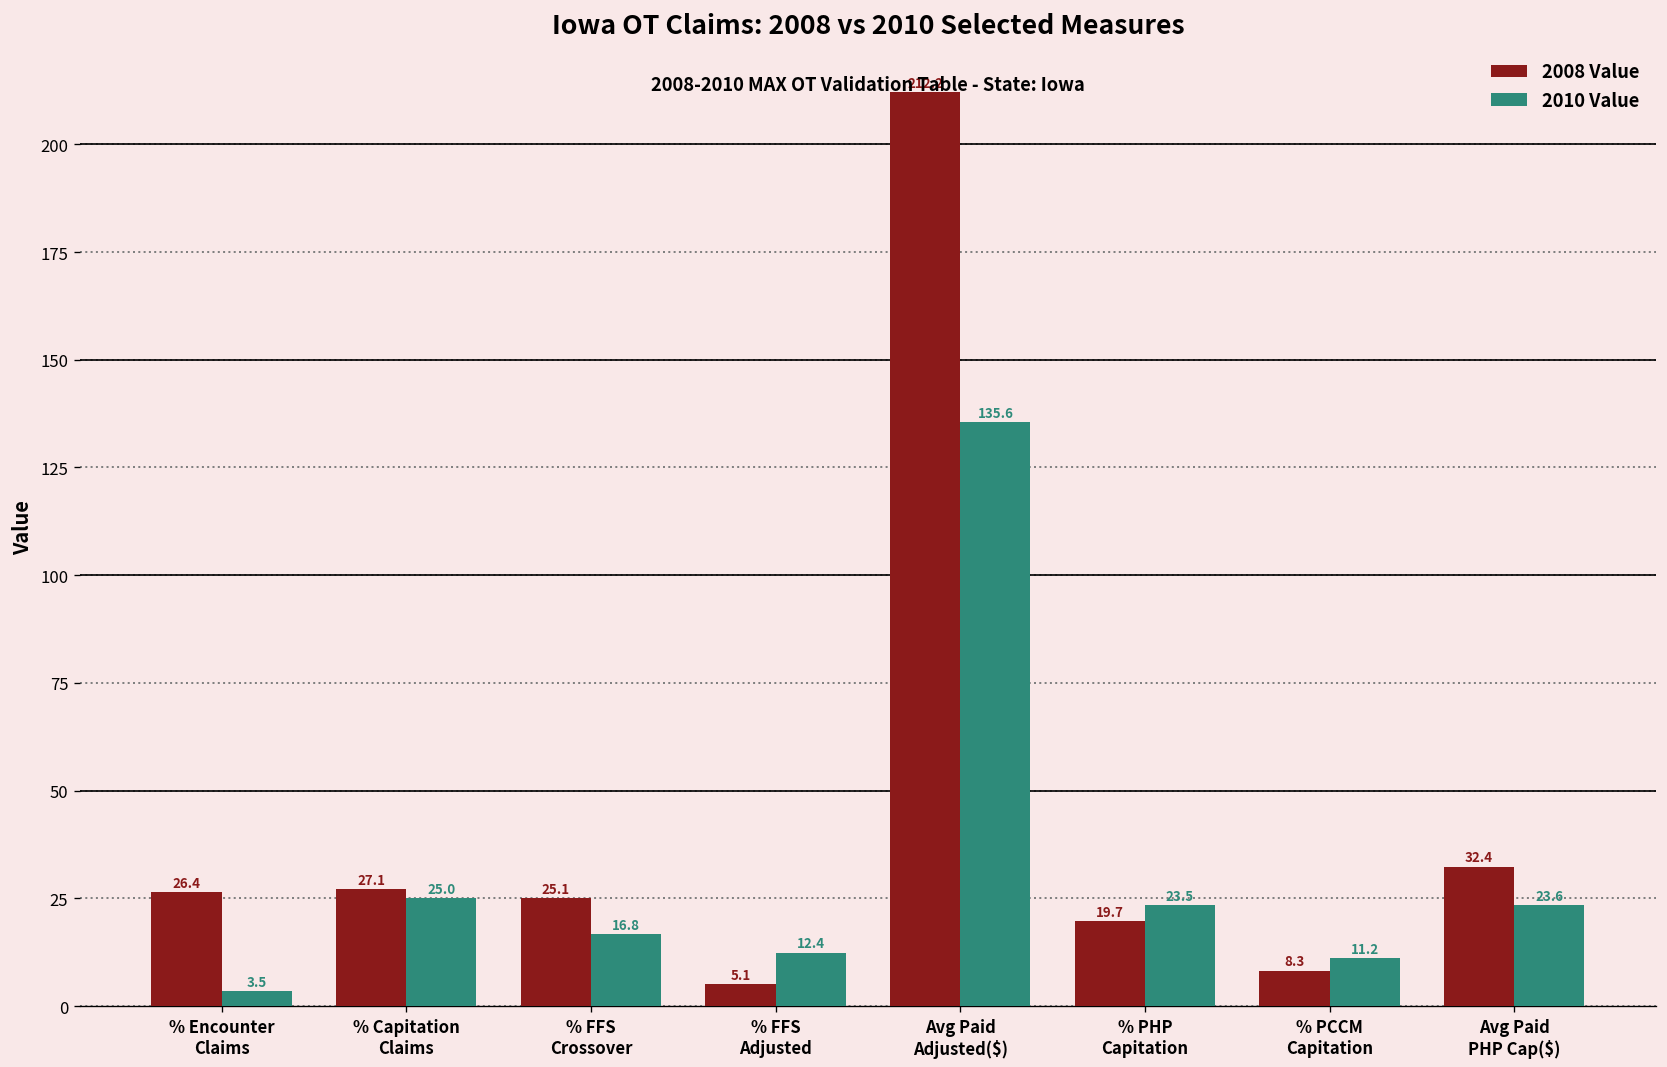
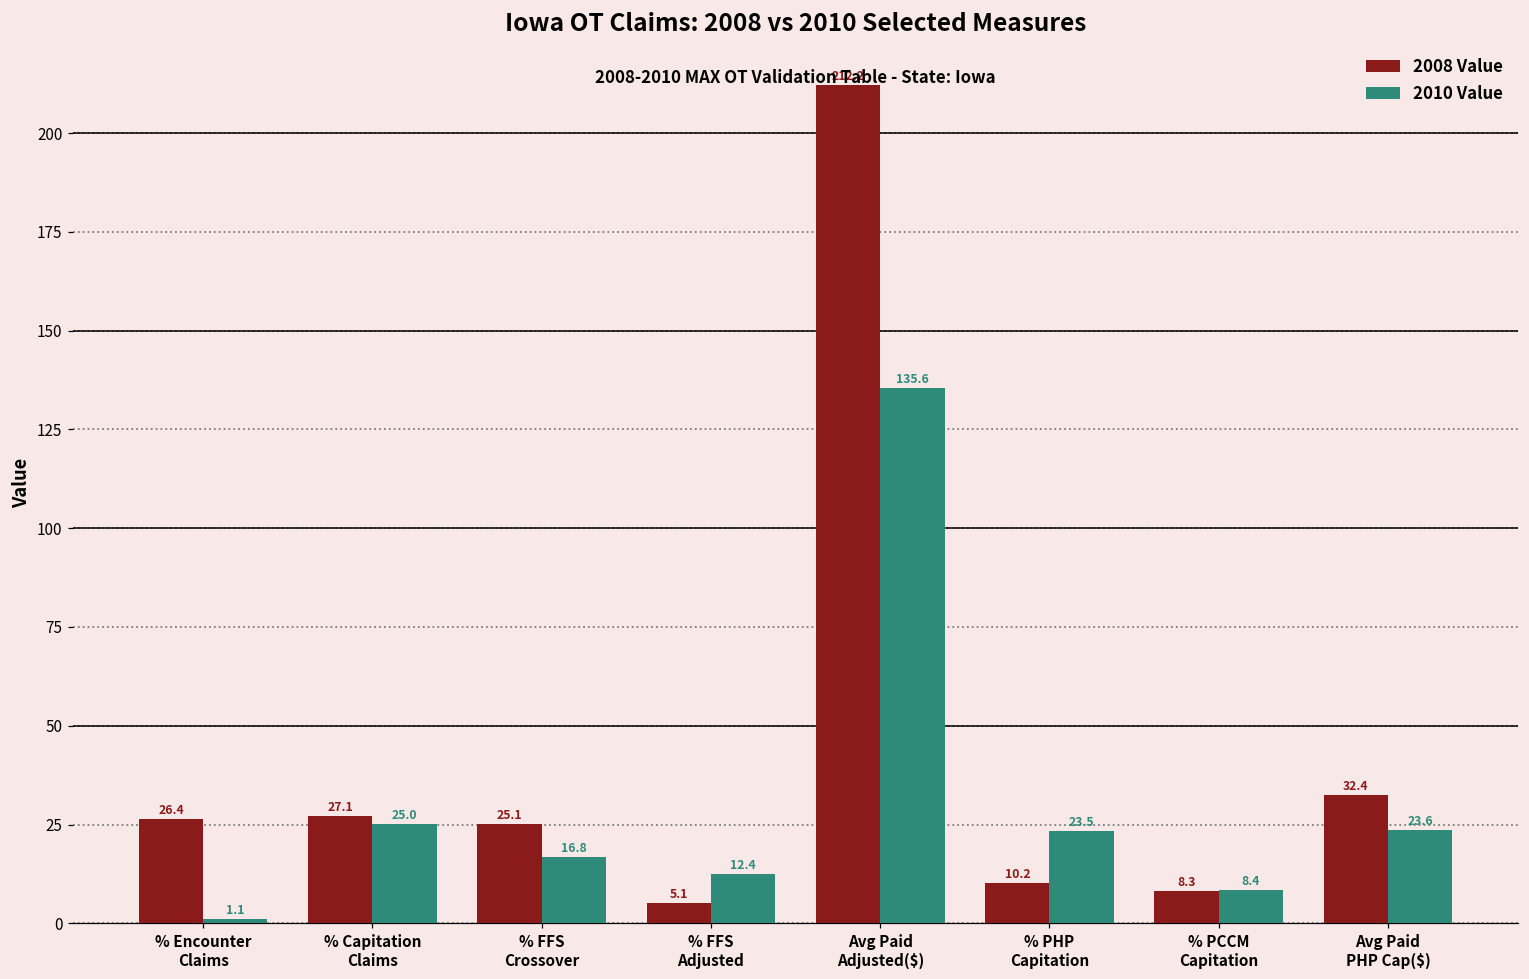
2010 Value, % Encounter Claims: 3.5 -> 1.1
2008 Value, % PHP Capitation: 19.7 -> 10.2
2010 Value, % PCCM Capitation: 11.2 -> 8.4
